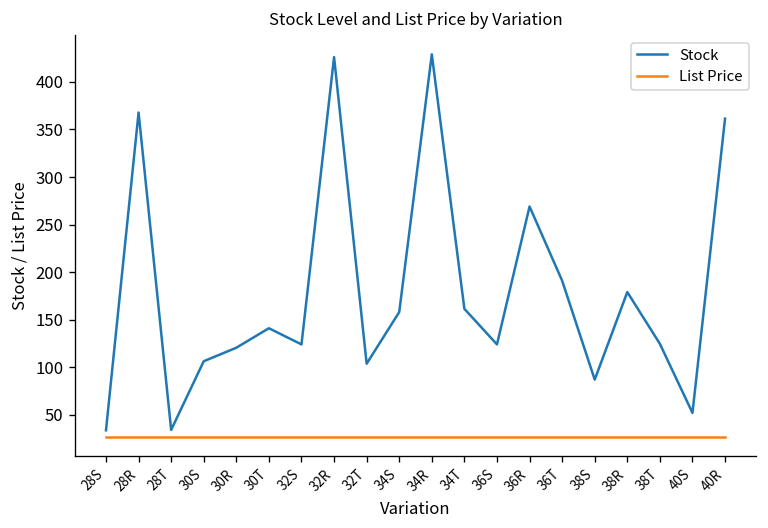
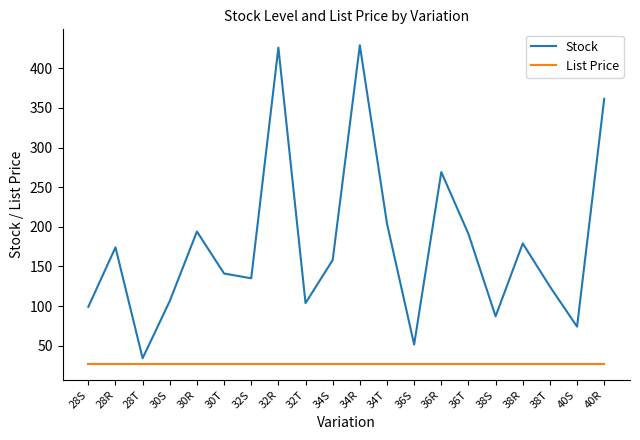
Stock, 28S: 30 -> 100
Stock, 28R: 370 -> 170
Stock, 30R: 120 -> 190
Stock, 32S: 120 -> 140
Stock, 34T: 160 -> 200
Stock, 36S: 120 -> 50
Stock, 40S: 50 -> 70
